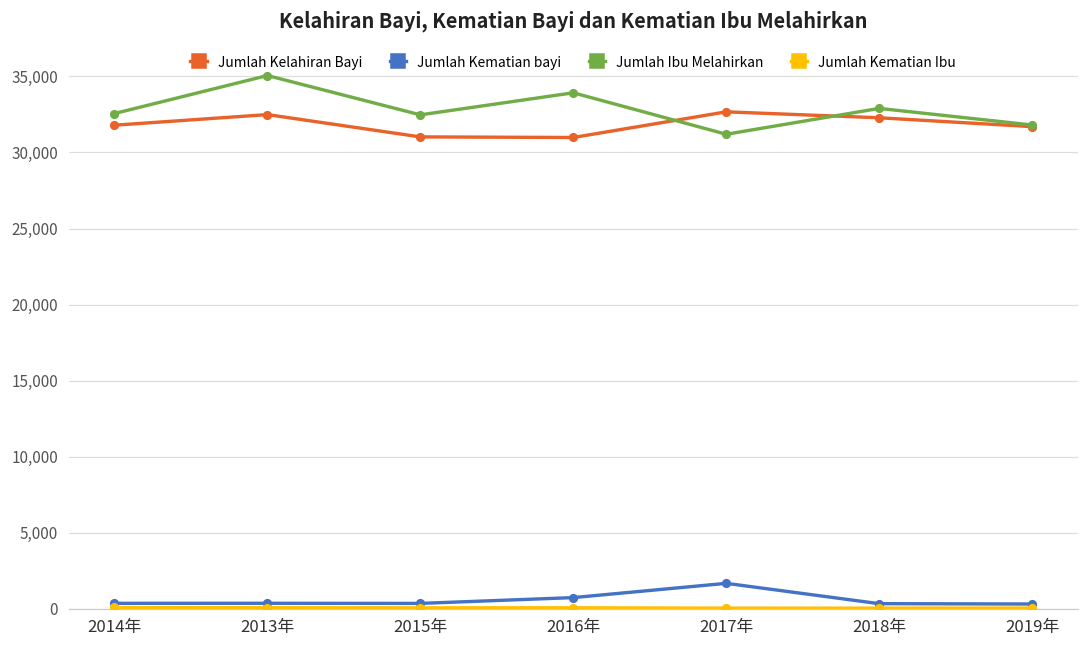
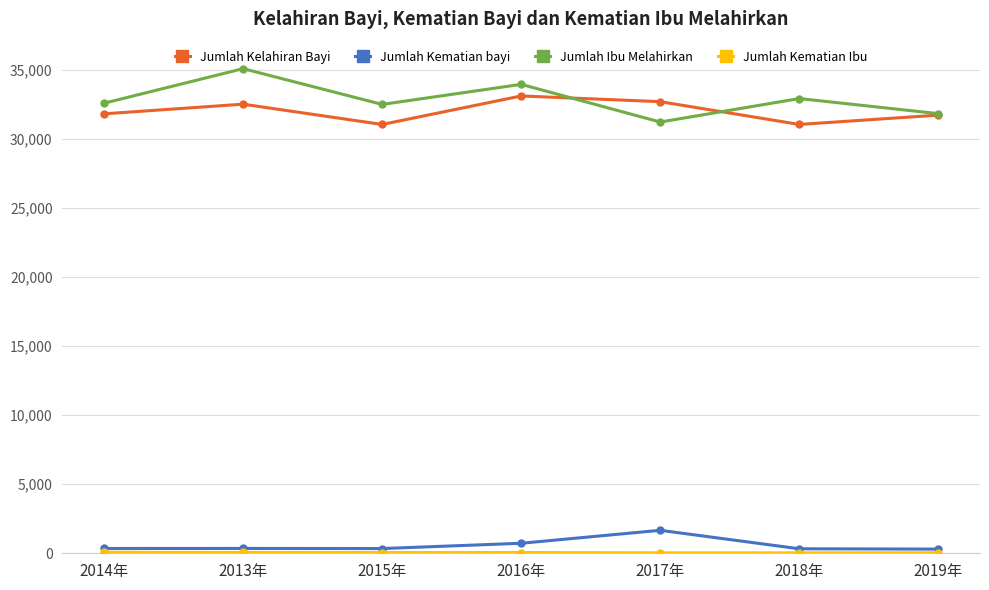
Jumlah Kelahiran Bayi, 2016年: 31,000 -> 33,100
Jumlah Kelahiran Bayi, 2018年: 32,300 -> 31,000
